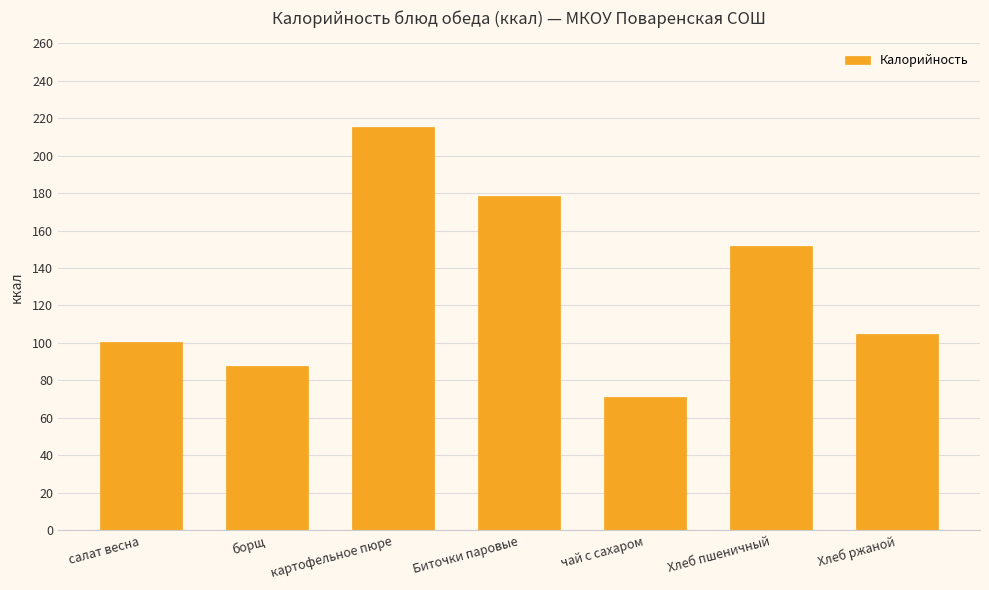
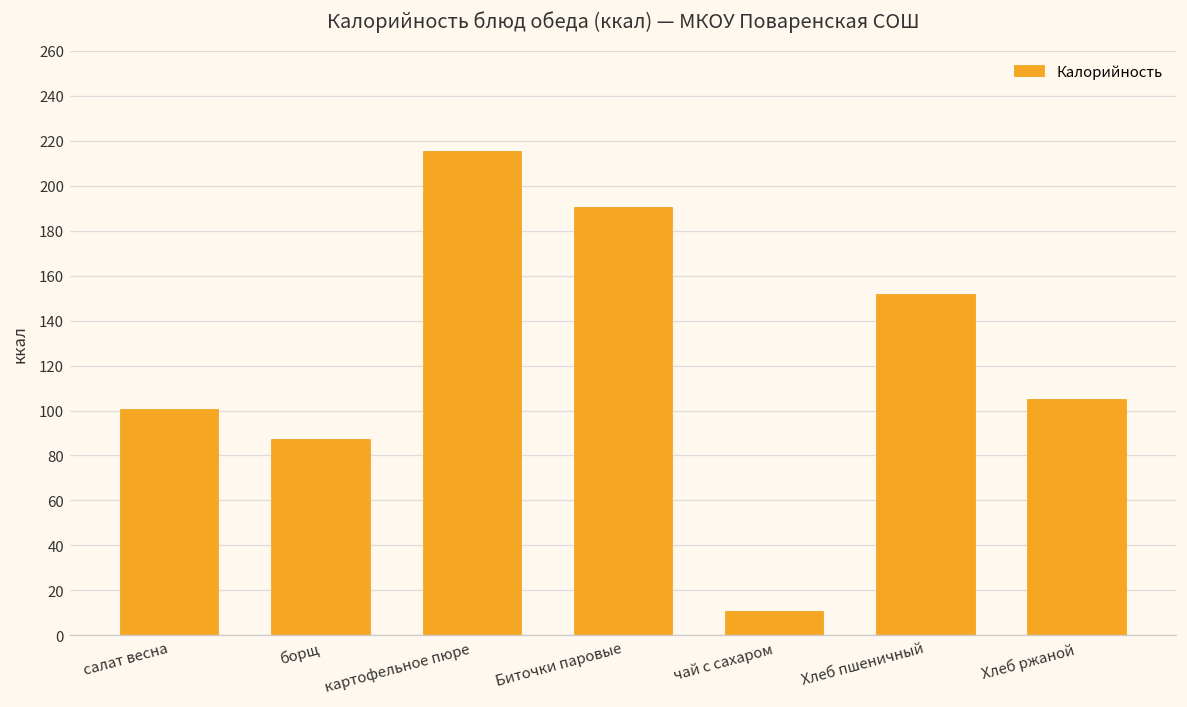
Биточки паровые: 179 -> 190
чай с сахаром: 71 -> 11
